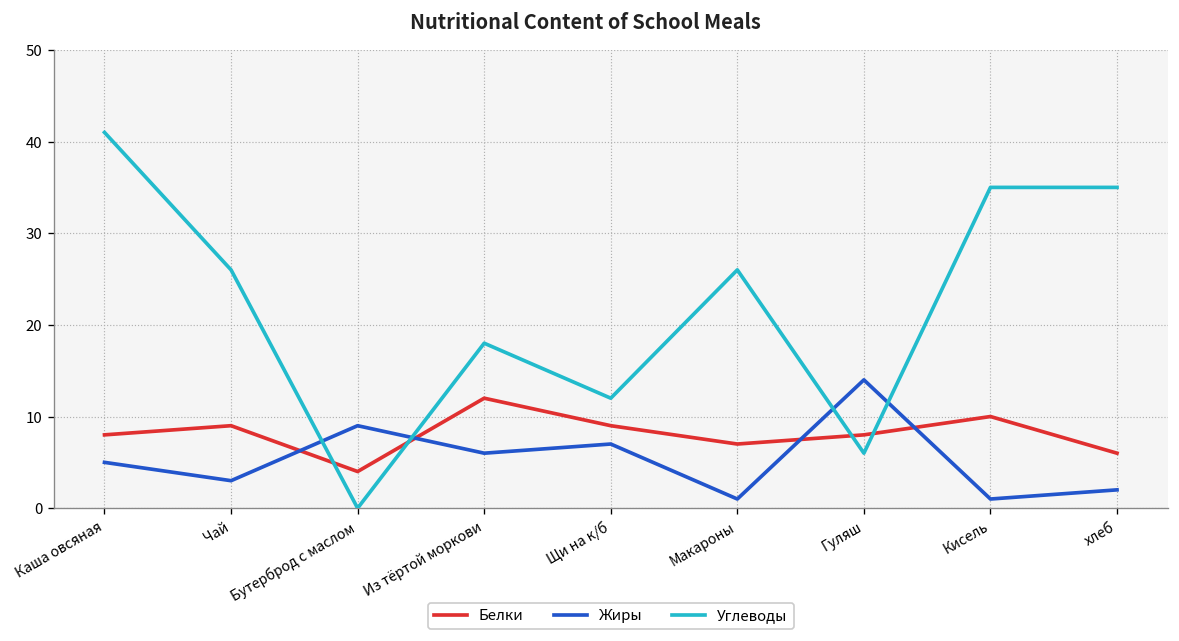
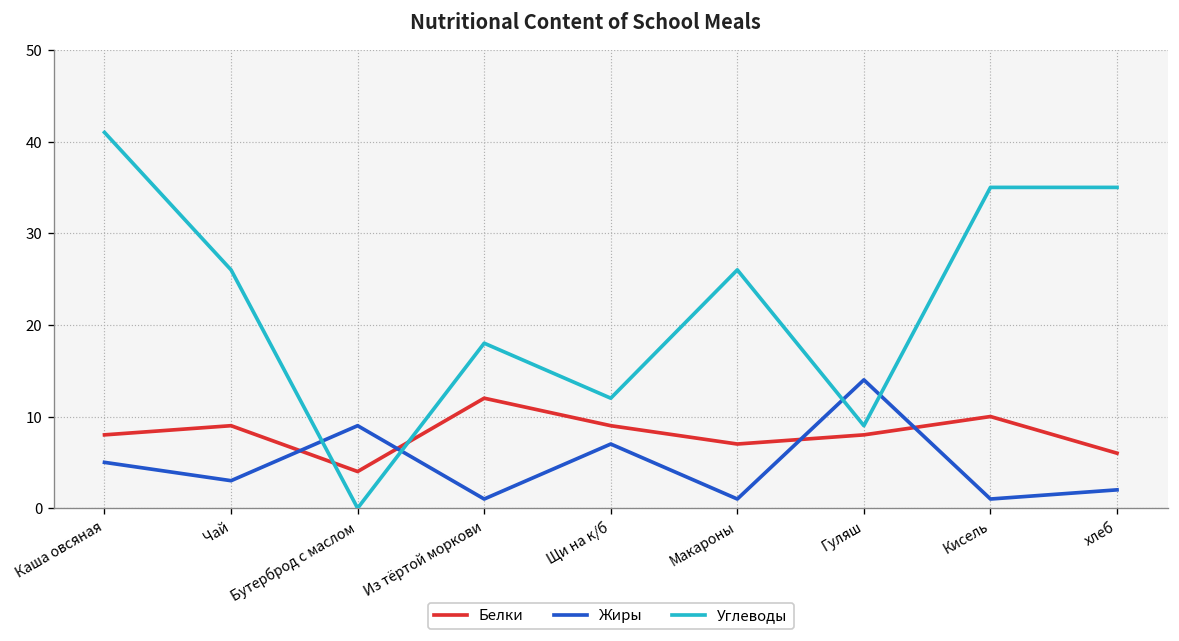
Жиры, Из тёртой моркови: 6 -> 1
Углеводы, Гуляш: 6 -> 9
